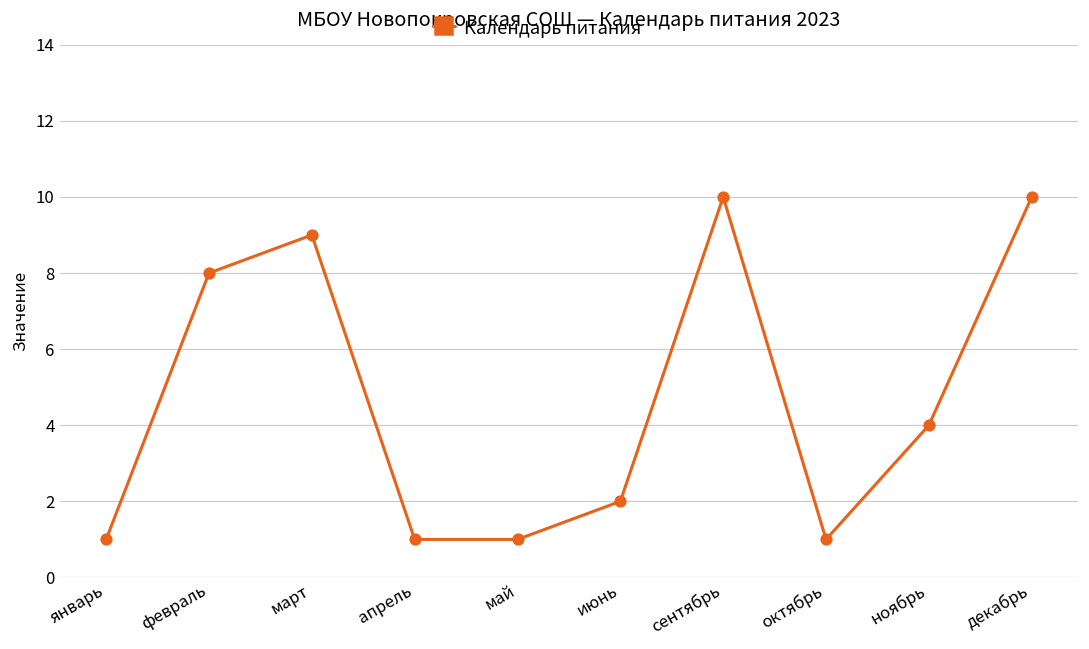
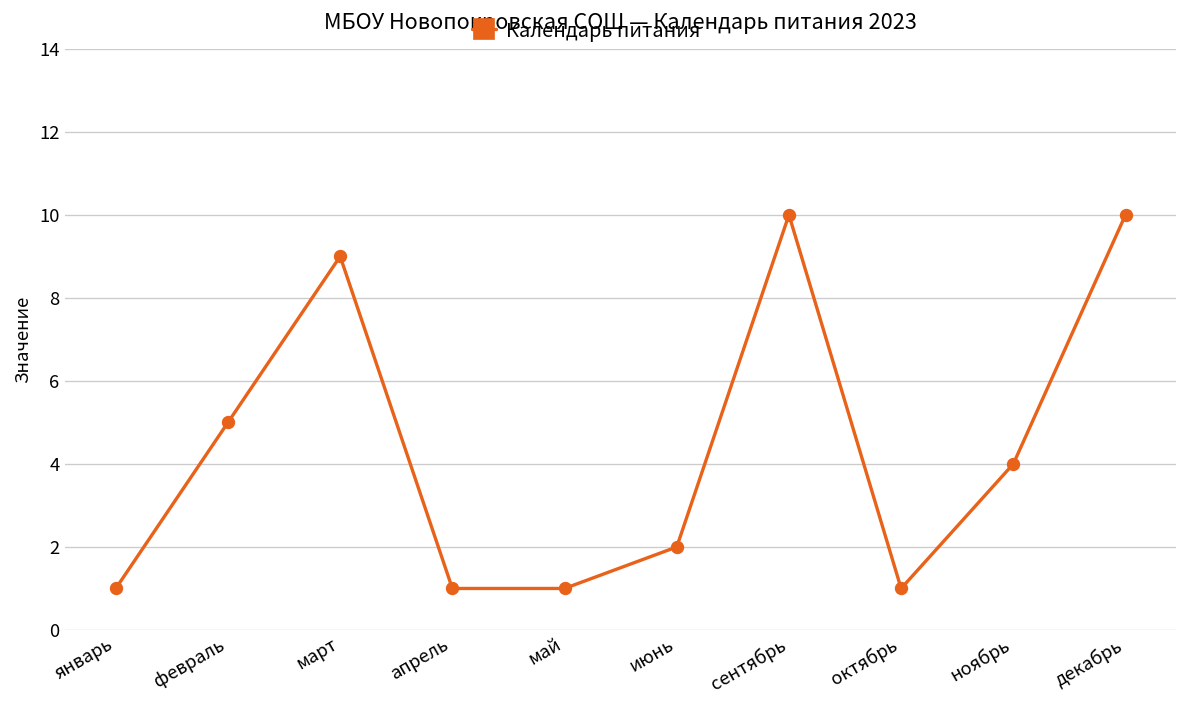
февраль: 8 -> 5
